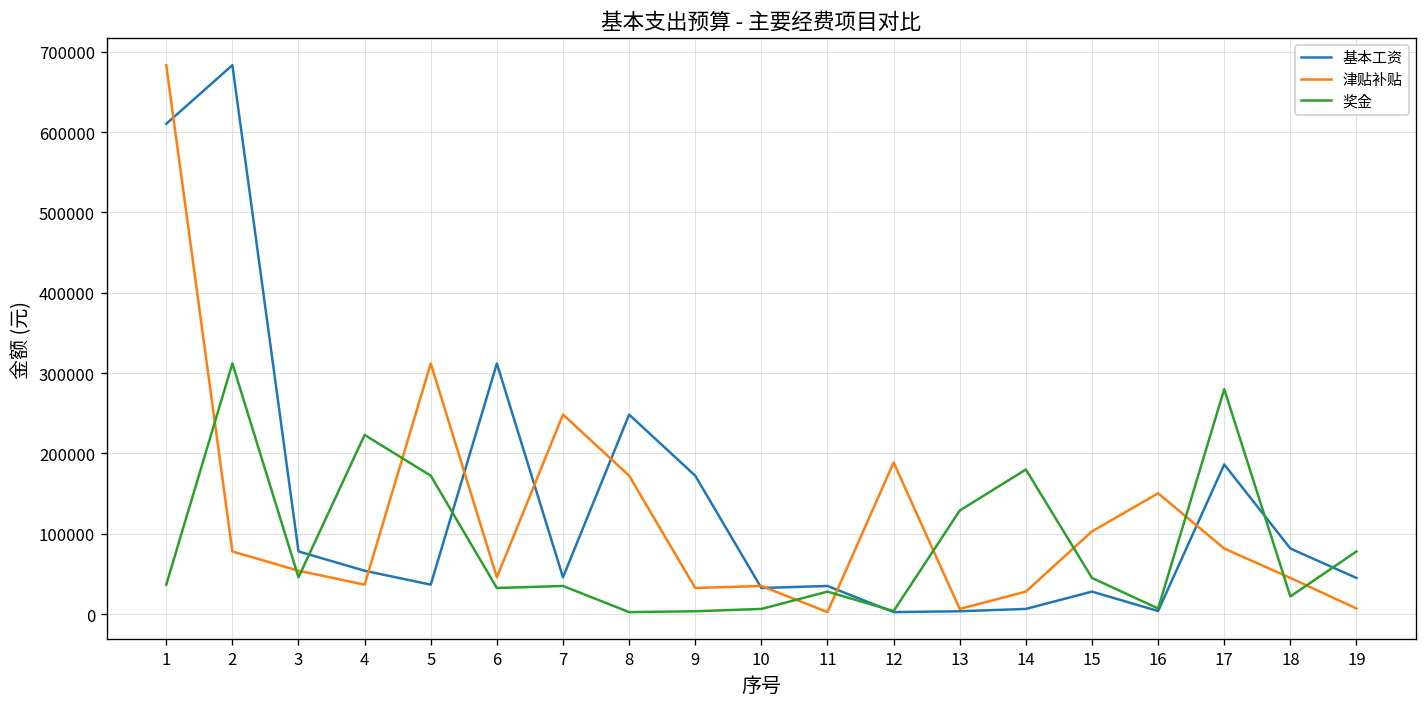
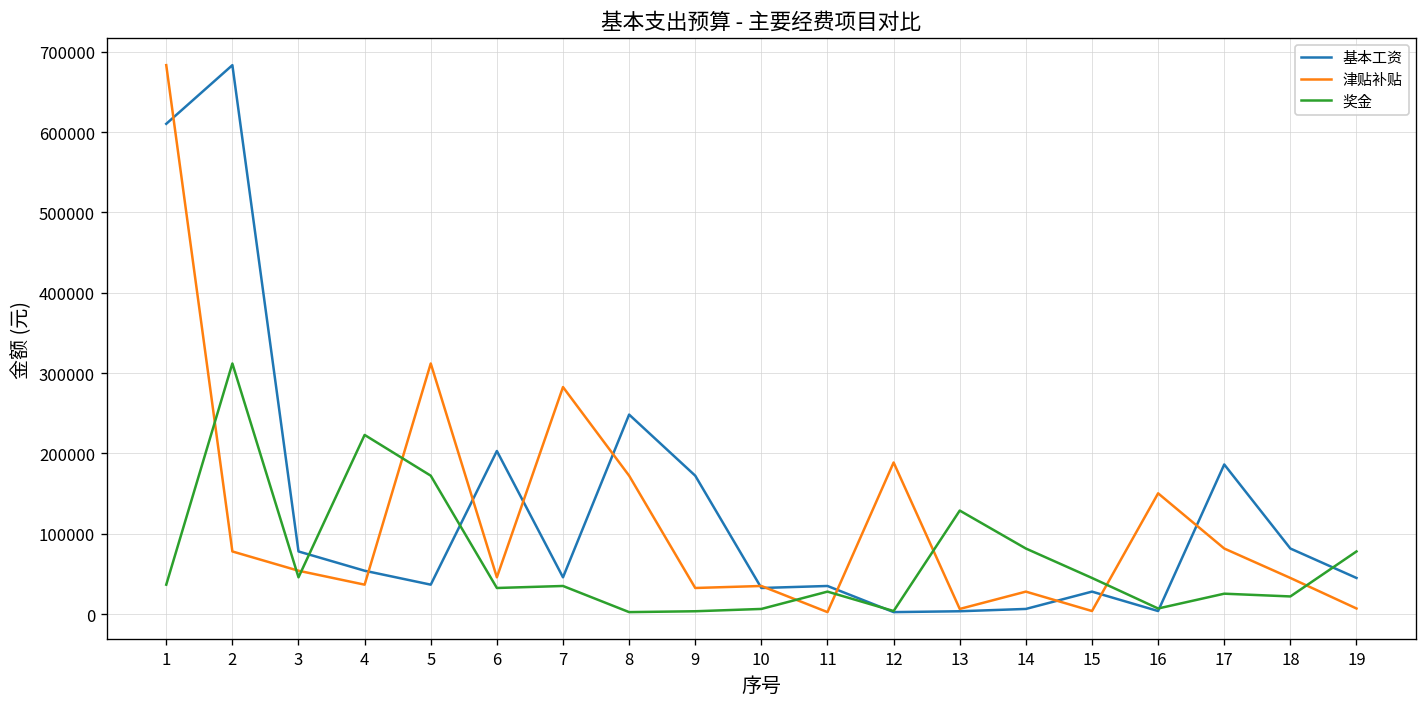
基本工资, 6: 310000 -> 200000
津贴补贴, 7: 250000 -> 280000
奖金, 14: 180000 -> 80000
津贴补贴, 15: 100000 -> 0
奖金, 17: 280000 -> 30000
